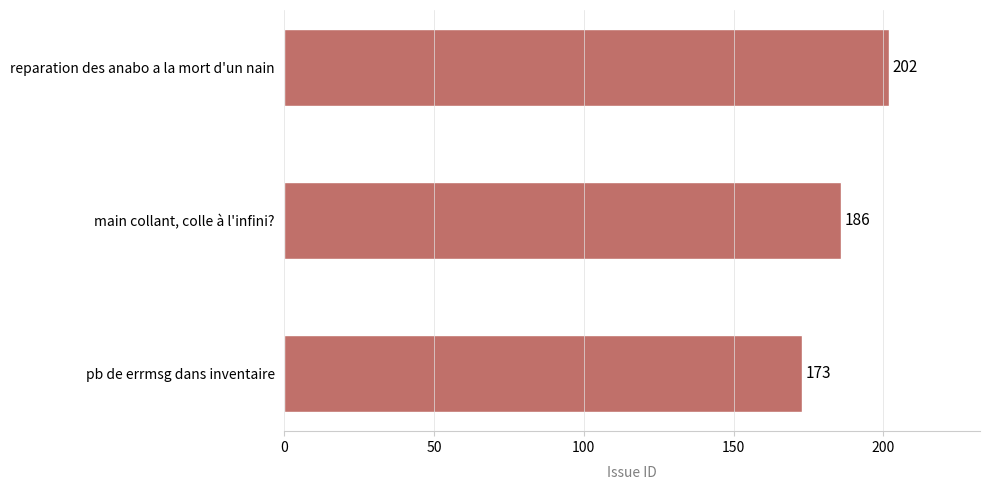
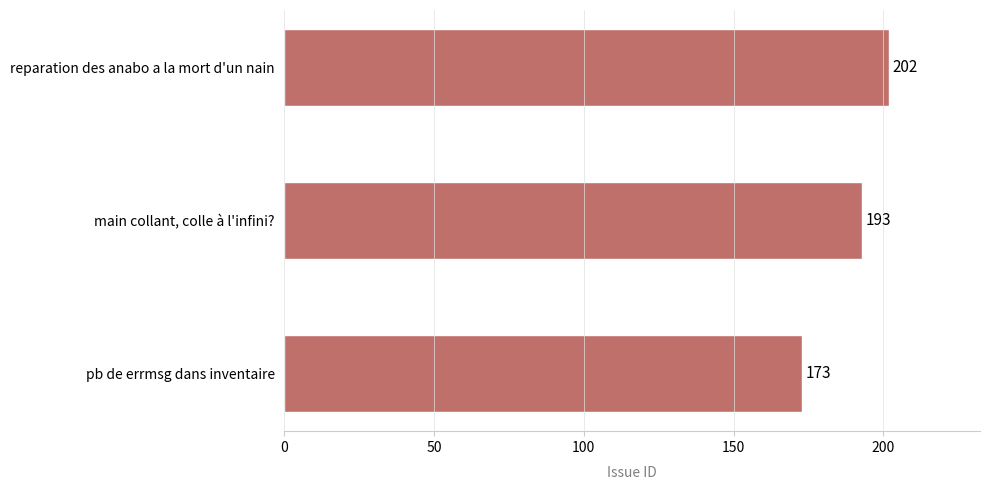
main collant, colle à l'infini?: 186 -> 193
